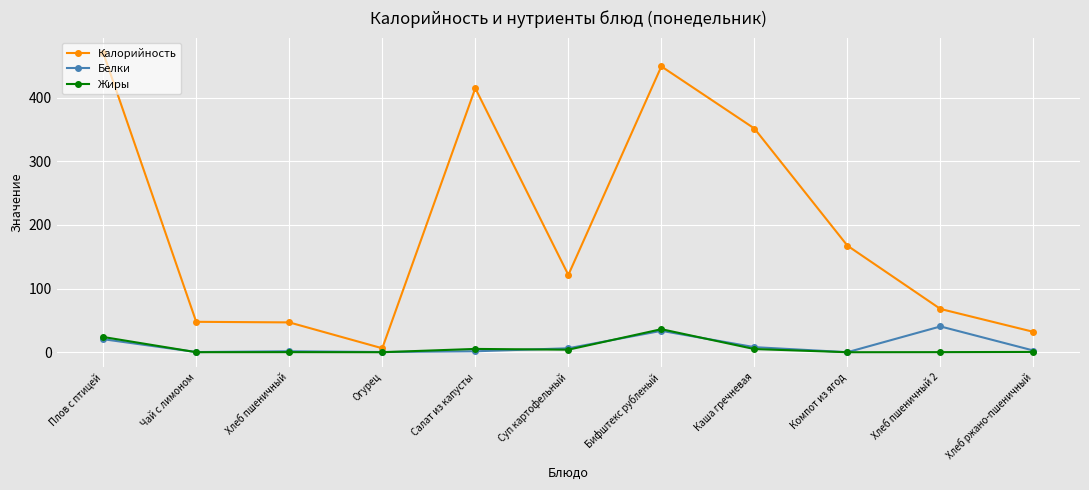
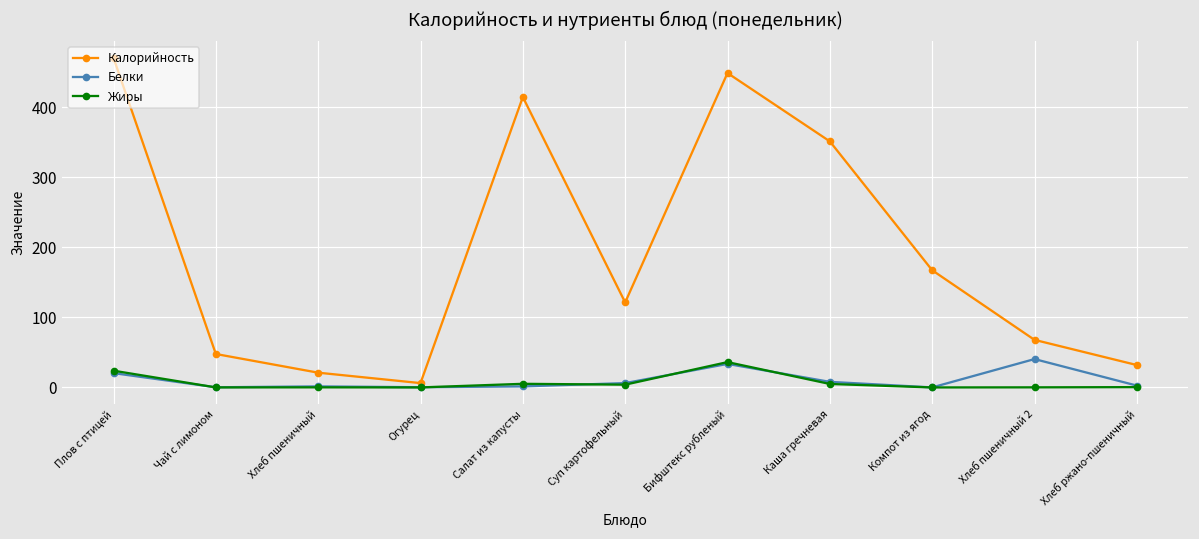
Калорийность, Хлеб пшеничный: 50 -> 20
